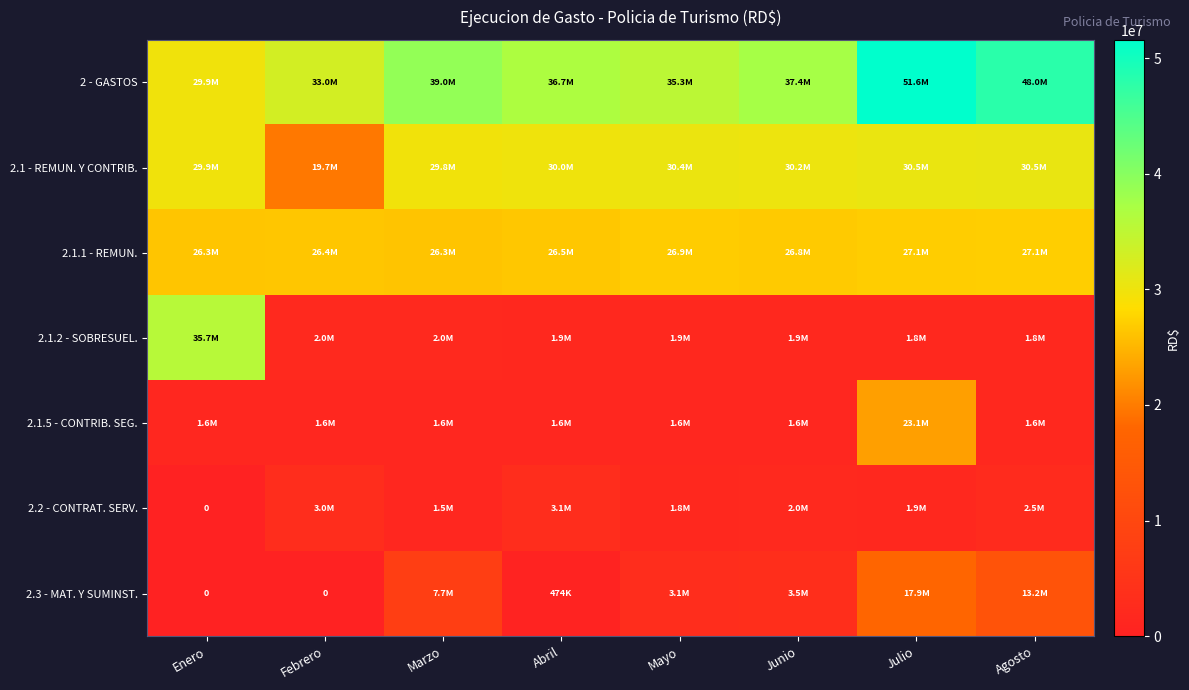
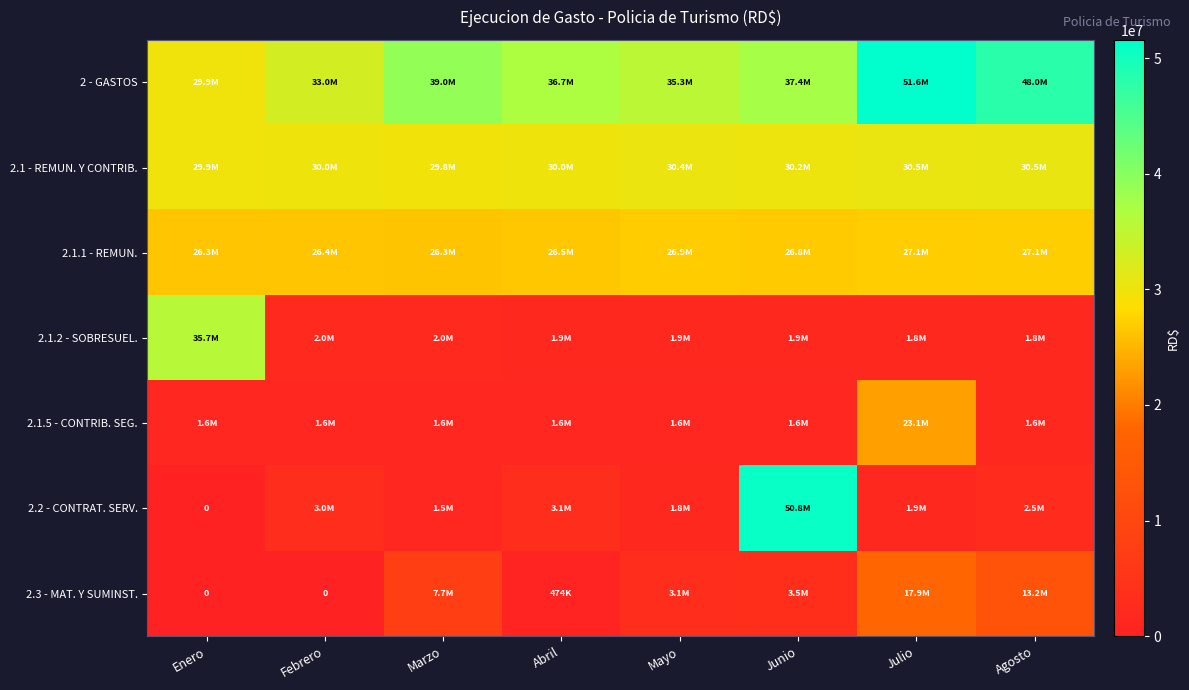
2.1 - REMUN. Y CONTRIB., Febrero: 19.7M -> 30.0M
2.2 - CONTRAT. SERV., Junio: 2.0M -> 50.8M
